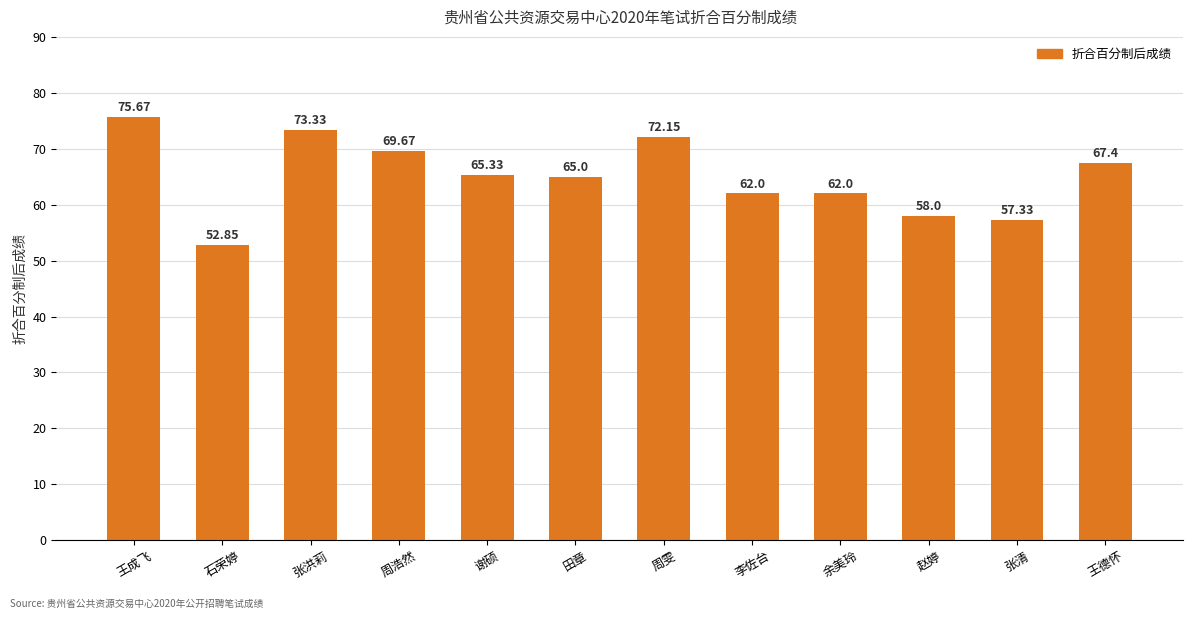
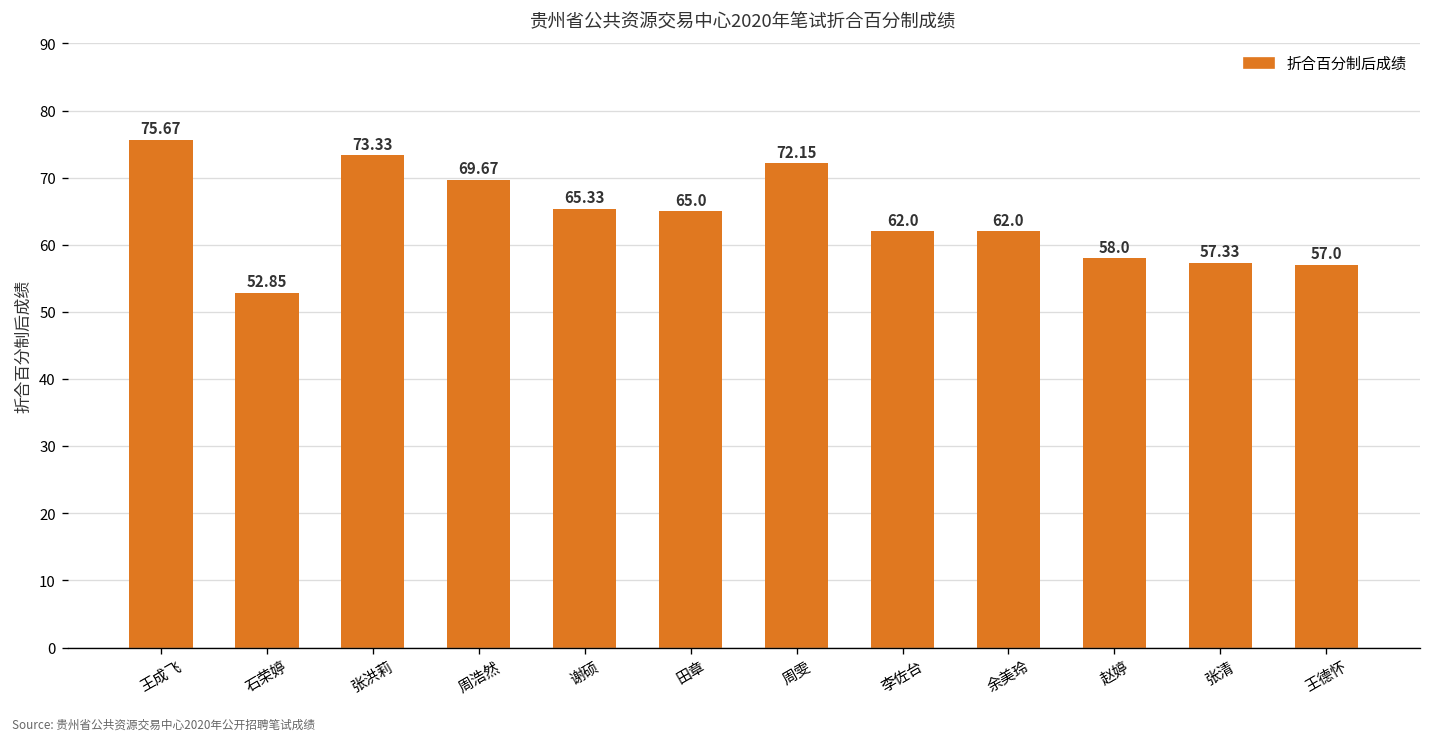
王德怀: 67.4 -> 57.0
